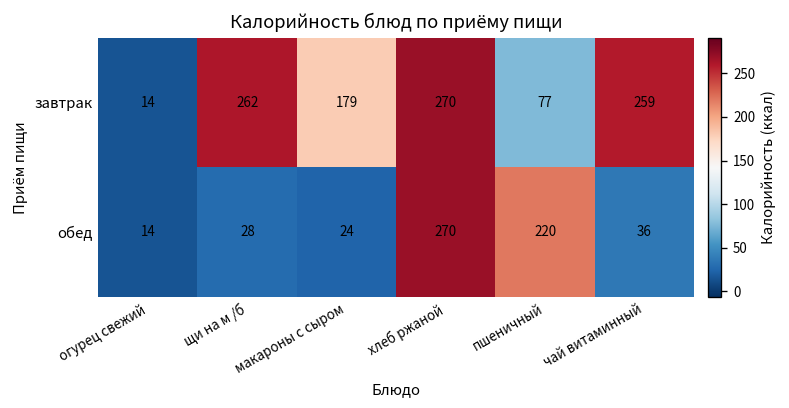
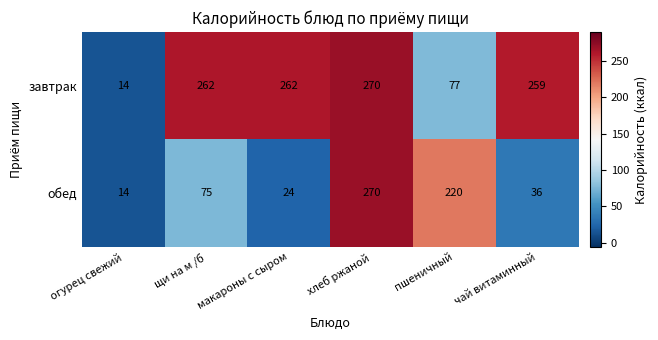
завтрак, макароны с сыром: 179 -> 262
обед, щи на м /б: 28 -> 75
